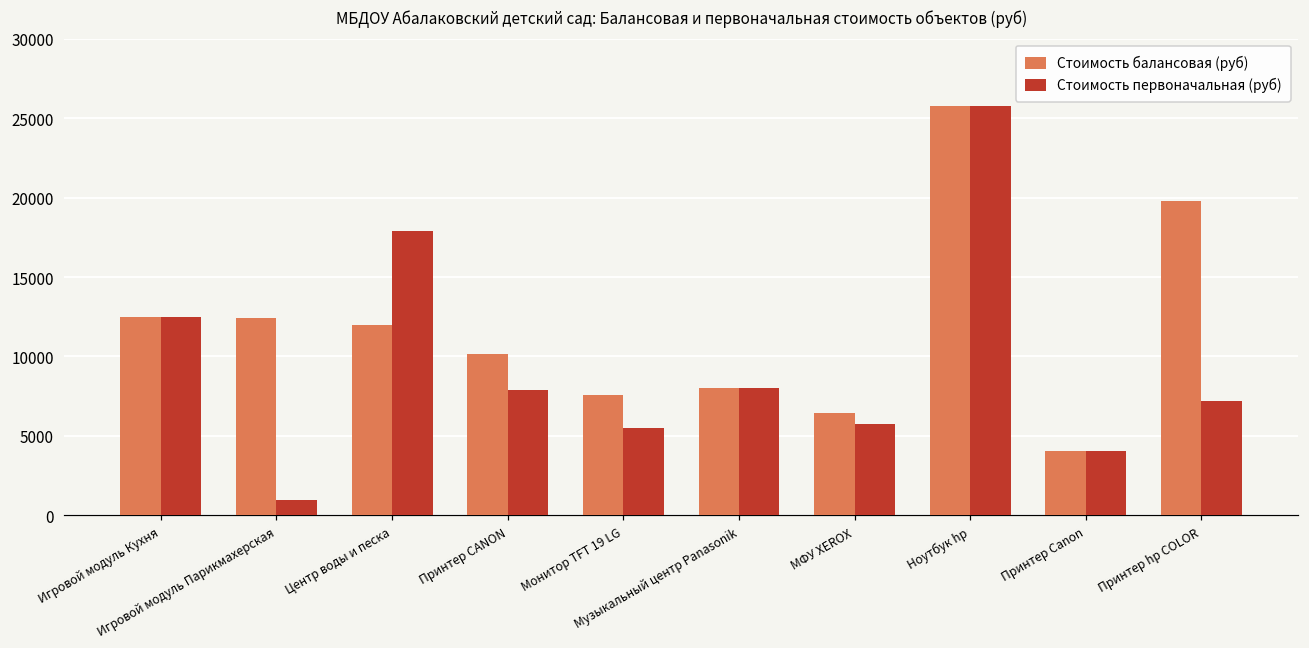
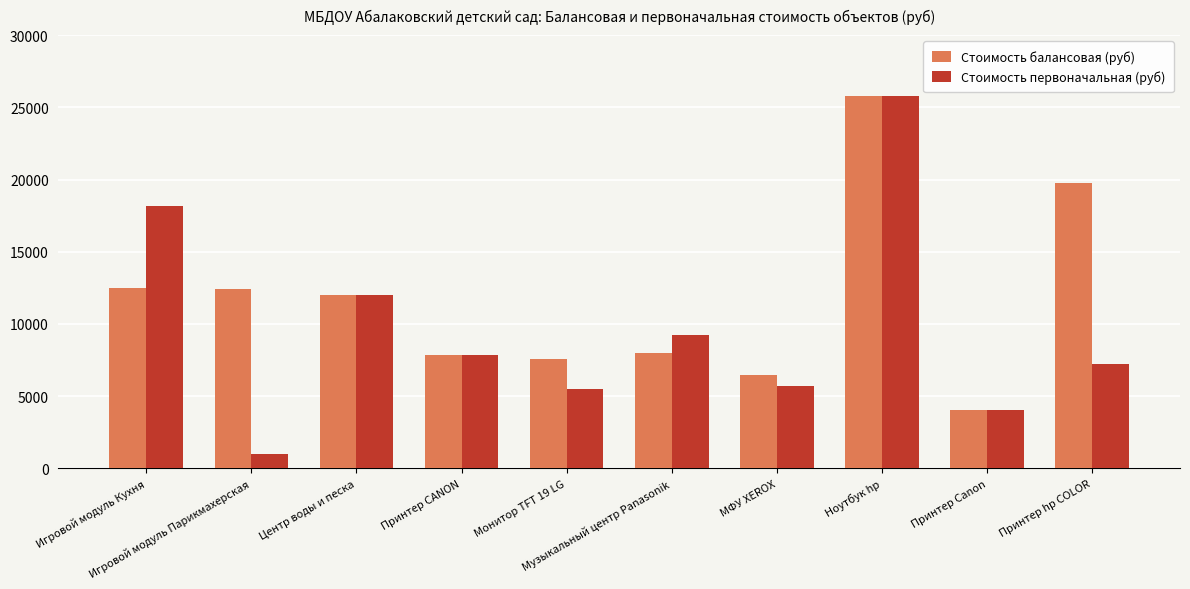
Стоимость первоначальная (руб), Игровой модуль Кухня: 12500 -> 18200
Стоимость первоначальная (руб), Центр воды и песка: 17900 -> 12000
Стоимость балансовая (руб), Принтер CANON: 10200 -> 7900
Стоимость первоначальная (руб), Музыкальный центр Panasonik: 8000 -> 9200
